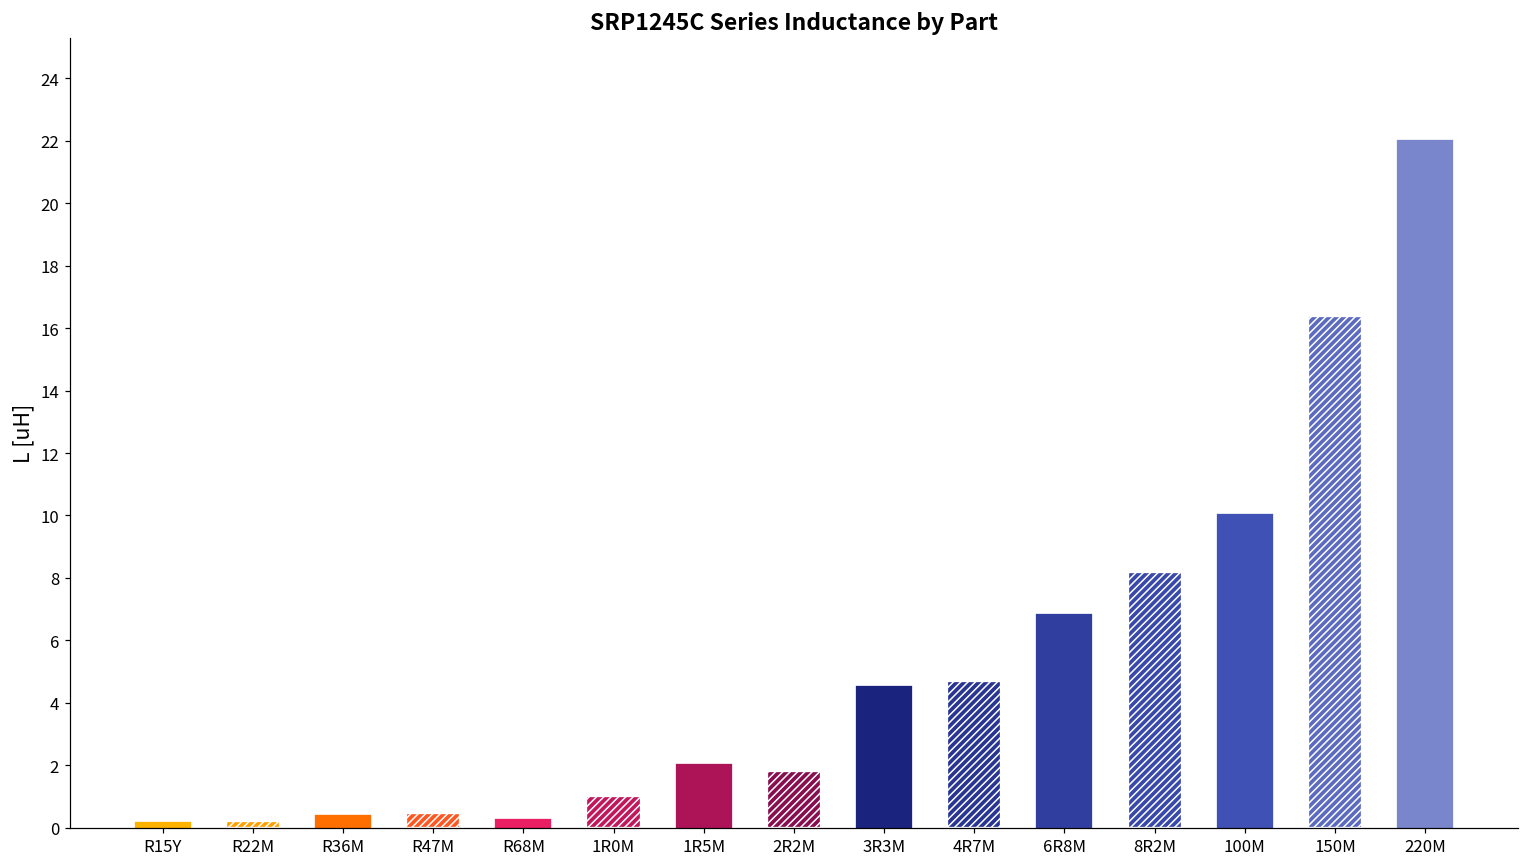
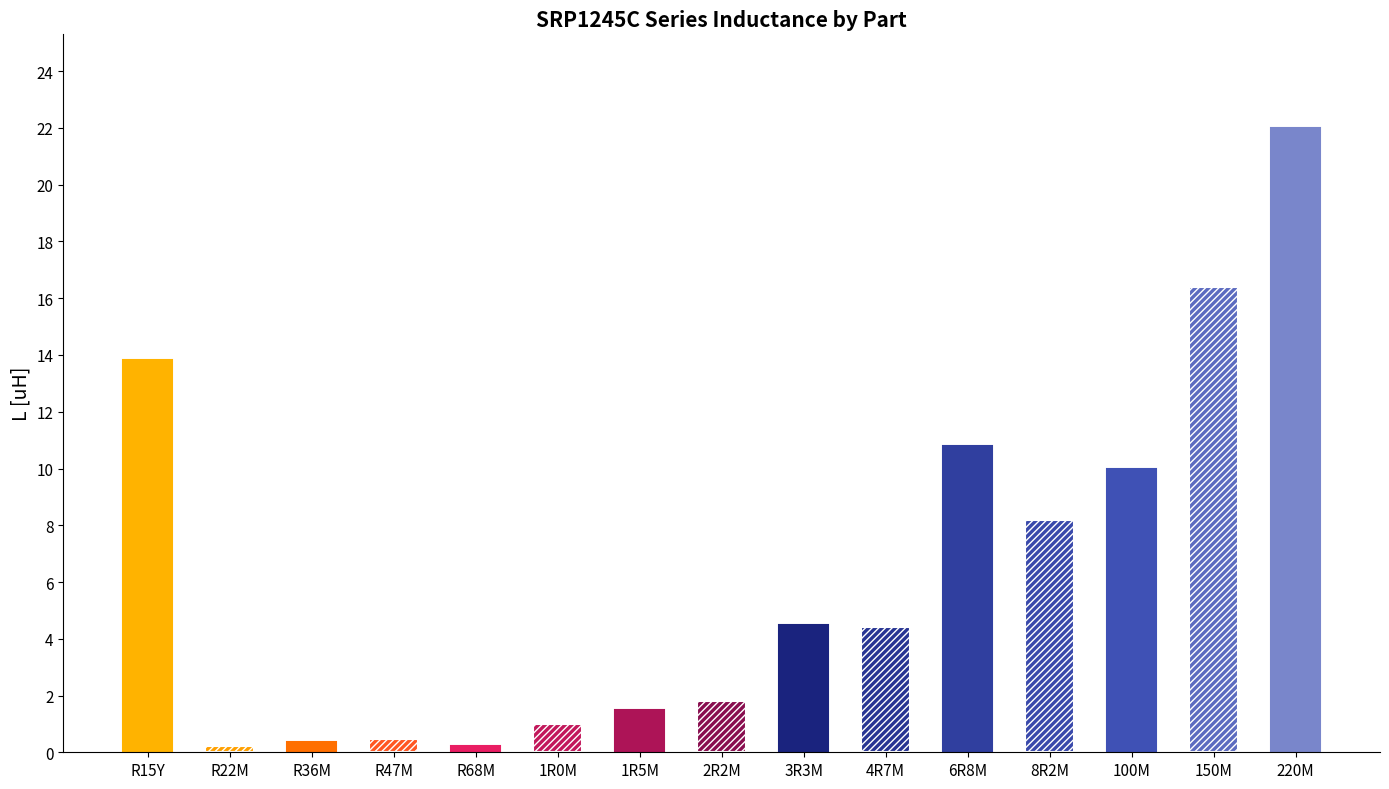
R15Y: 0.2 -> 13.8
1R5M: 2.0 -> 1.5
4R7M: 4.7 -> 4.4
6R8M: 6.8 -> 10.8
